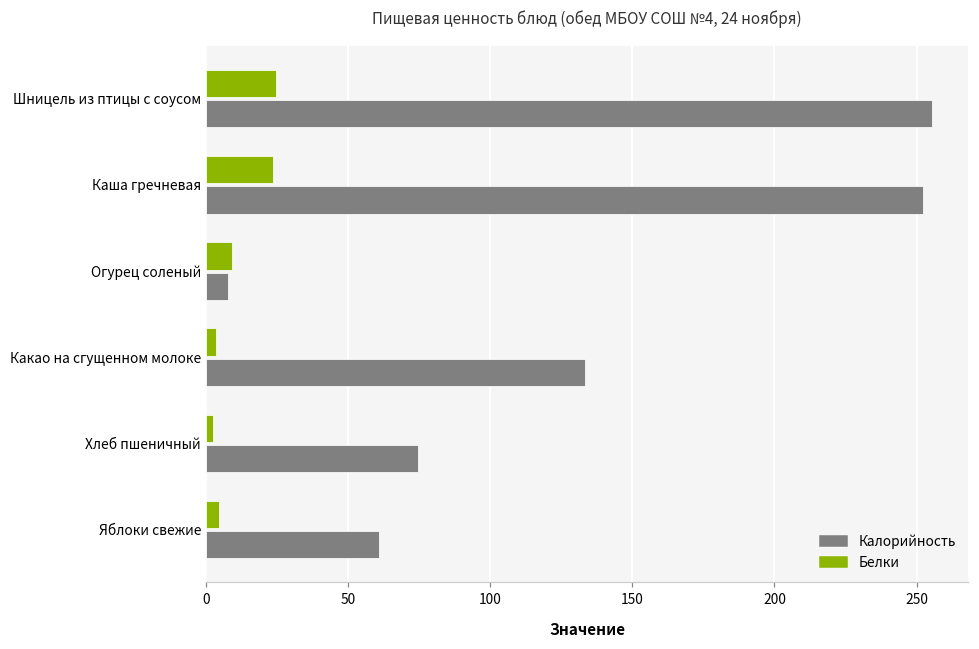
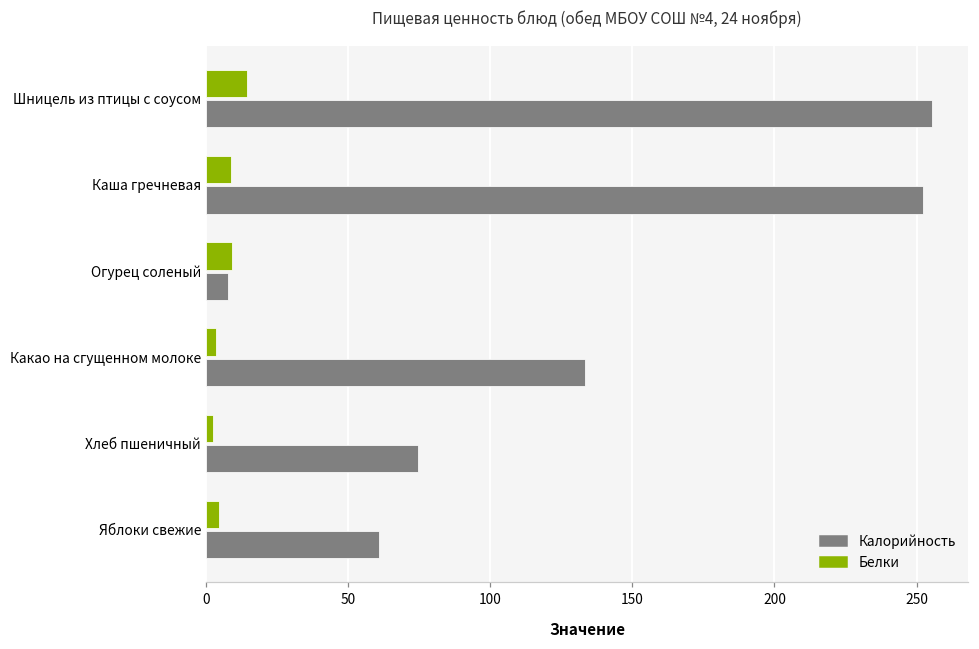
Белки, Шницель из птицы с соусом: 25 -> 14
Белки, Каша гречневая: 23 -> 9
